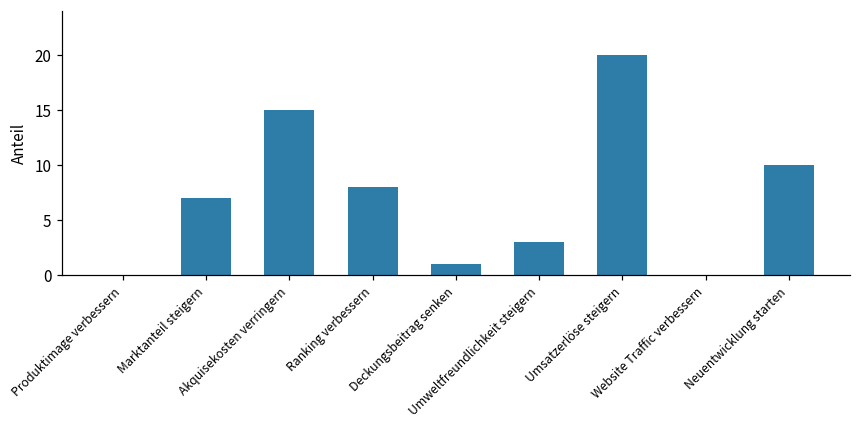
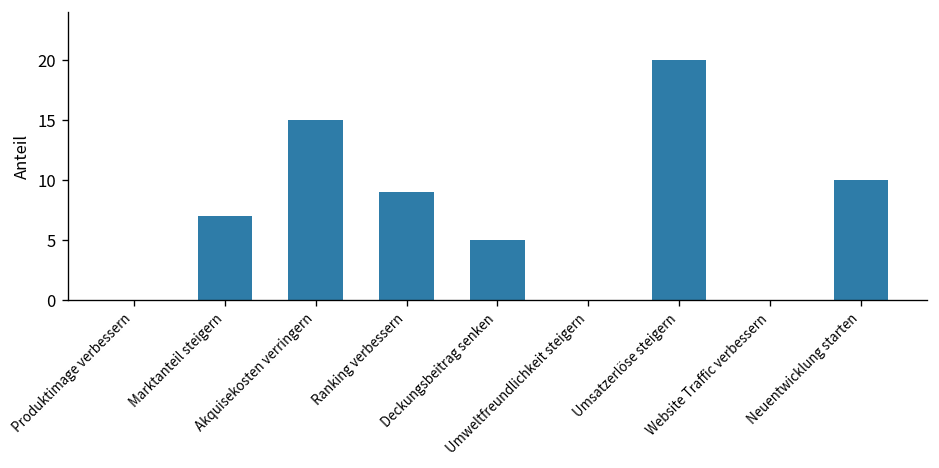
Ranking verbessern: 8 -> 9
Deckungsbeitrag senken: 1 -> 5
Umweltfreundlichkeit steigern: 3 -> 0
